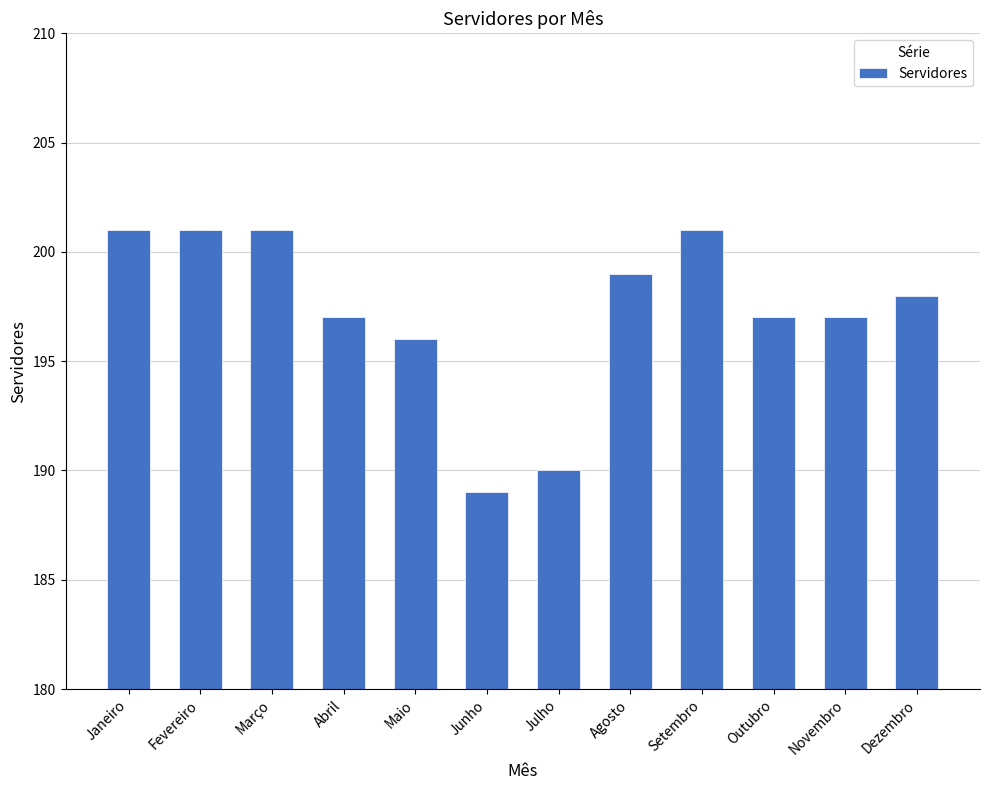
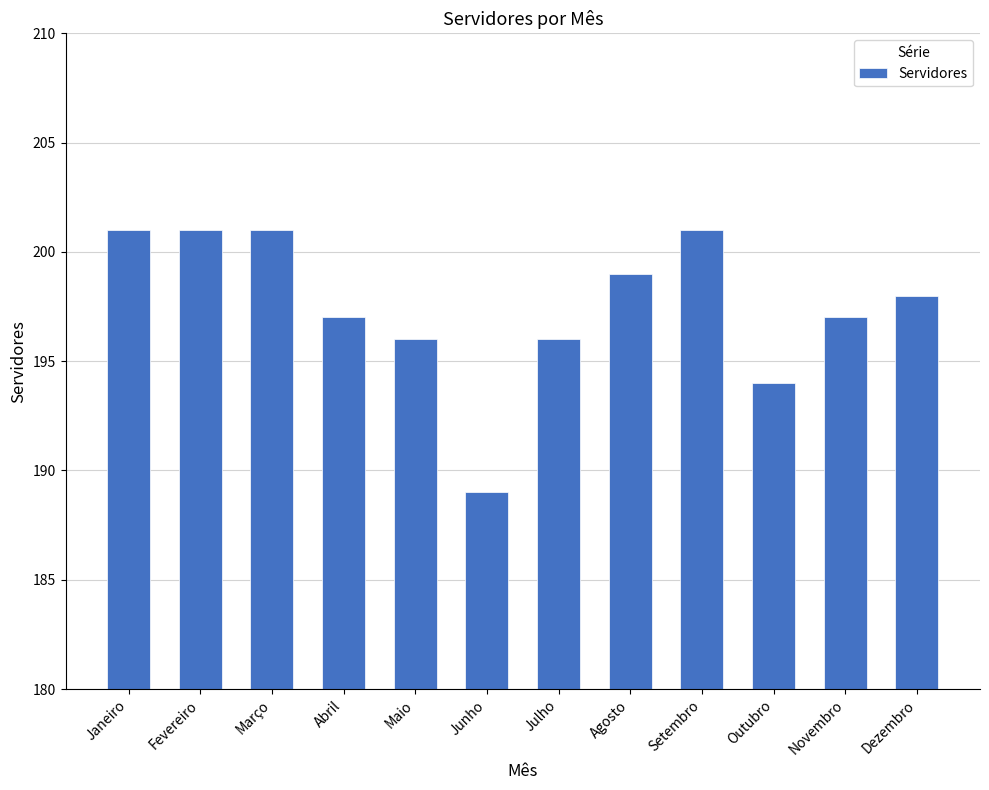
Julho: 190 -> 196
Outubro: 197 -> 194
